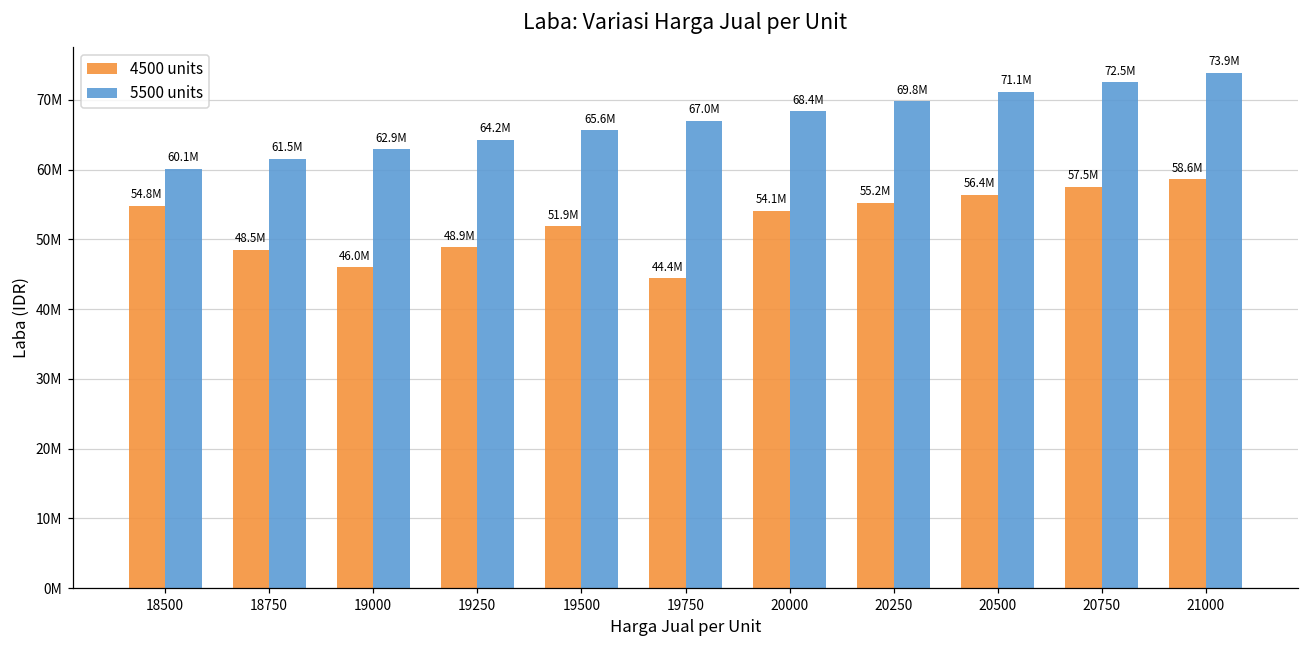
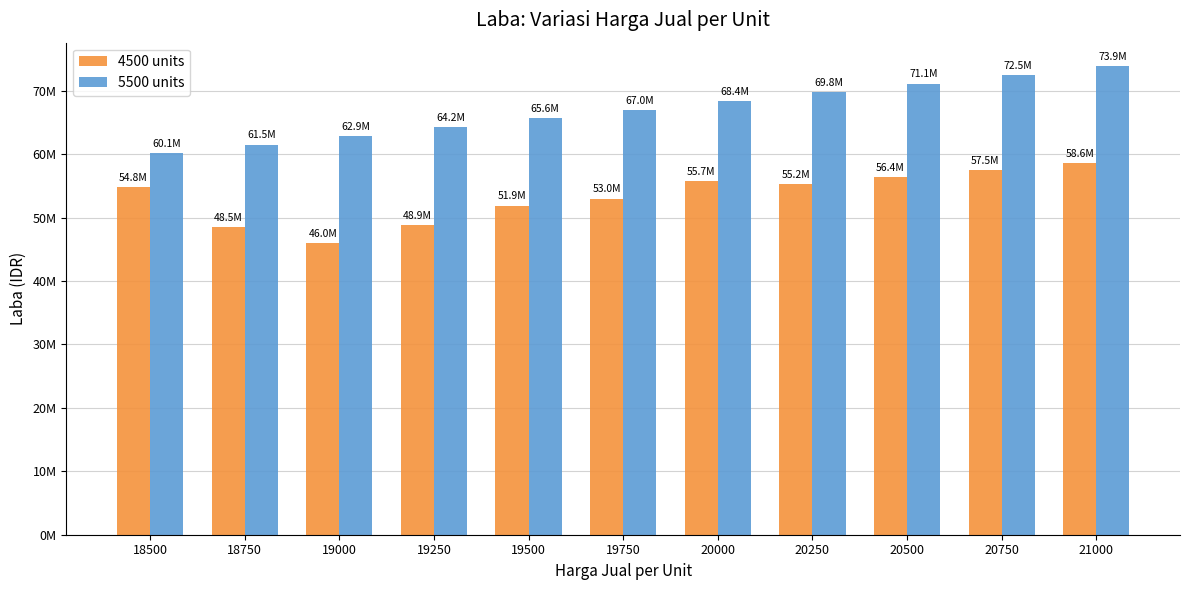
4500 units, 19750: 44.4M -> 53.0M
4500 units, 20000: 54.1M -> 55.7M
